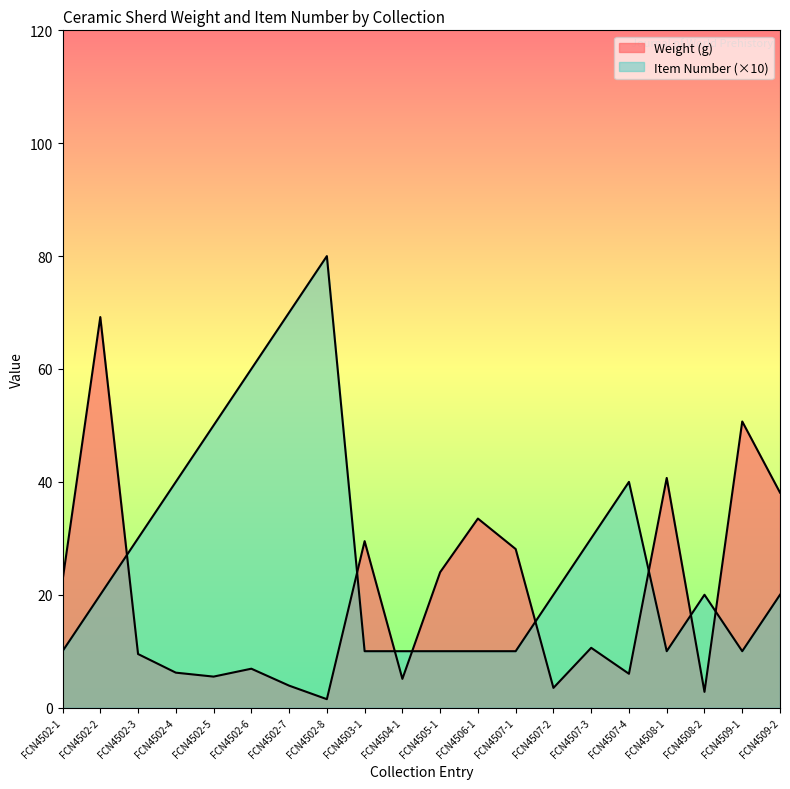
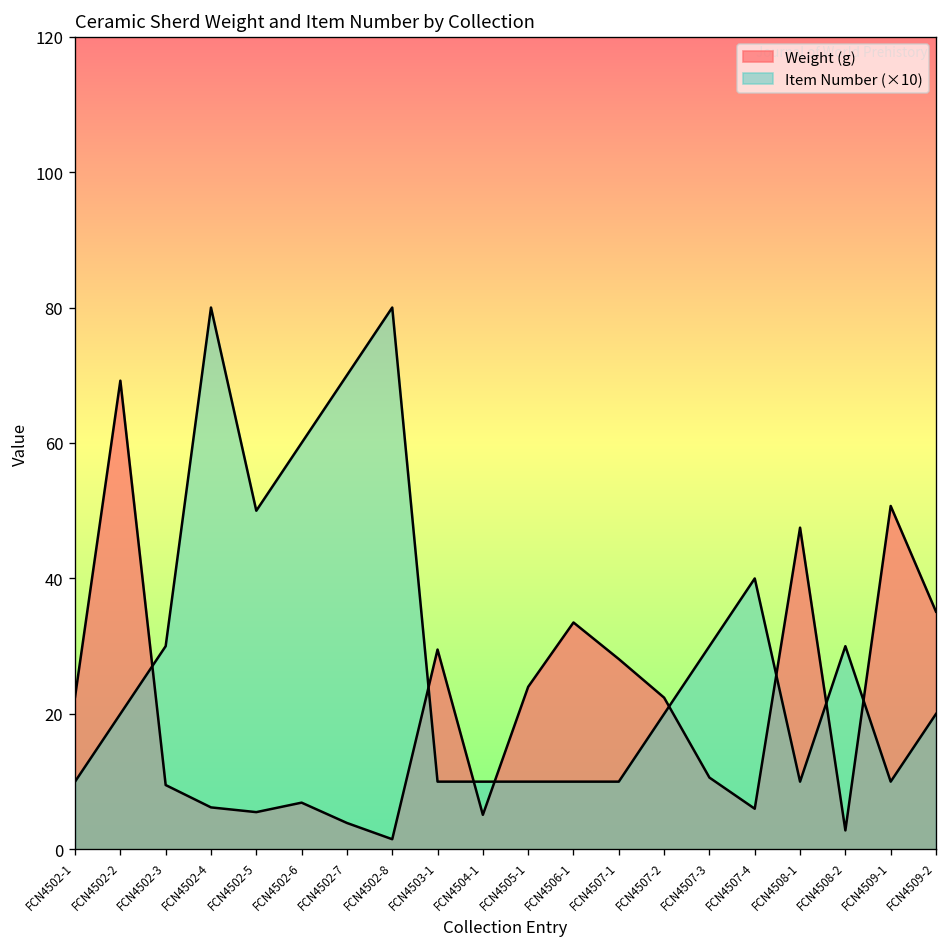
Item Number (×10), FCN4502-4: 40 -> 80
Weight (g), FCN4507-2: 4 -> 22
Weight (g), FCN4508-1: 41 -> 48
Item Number (×10), FCN4508-2: 20 -> 30
Weight (g), FCN4509-2: 38 -> 35
